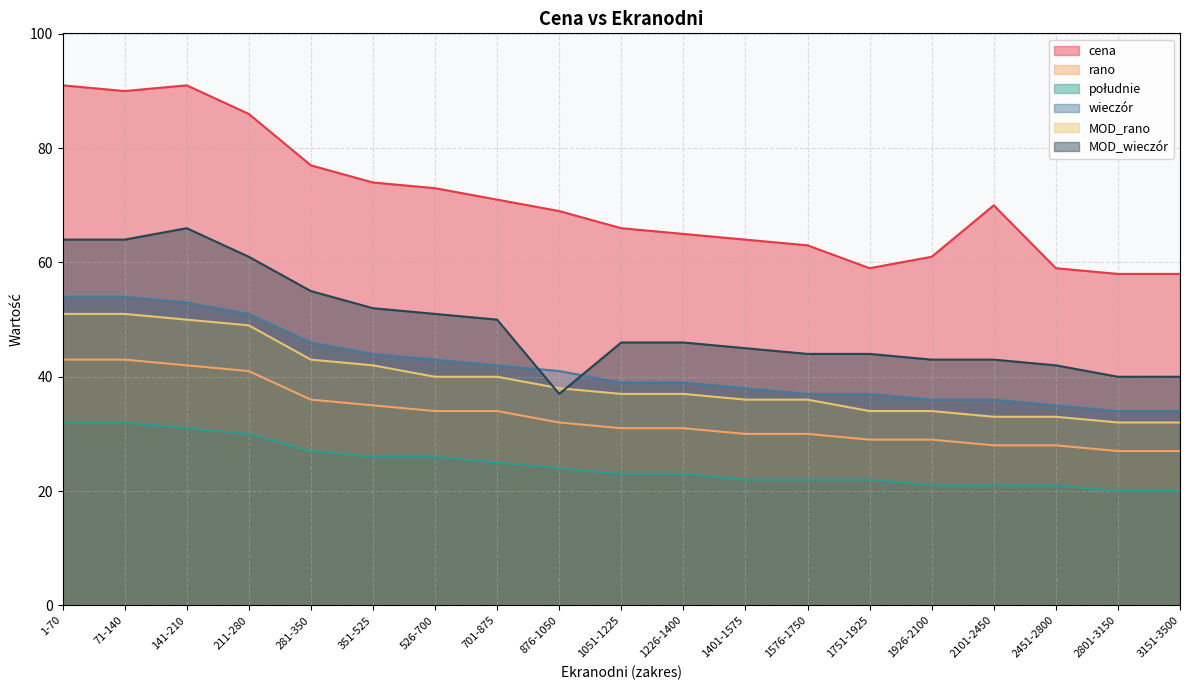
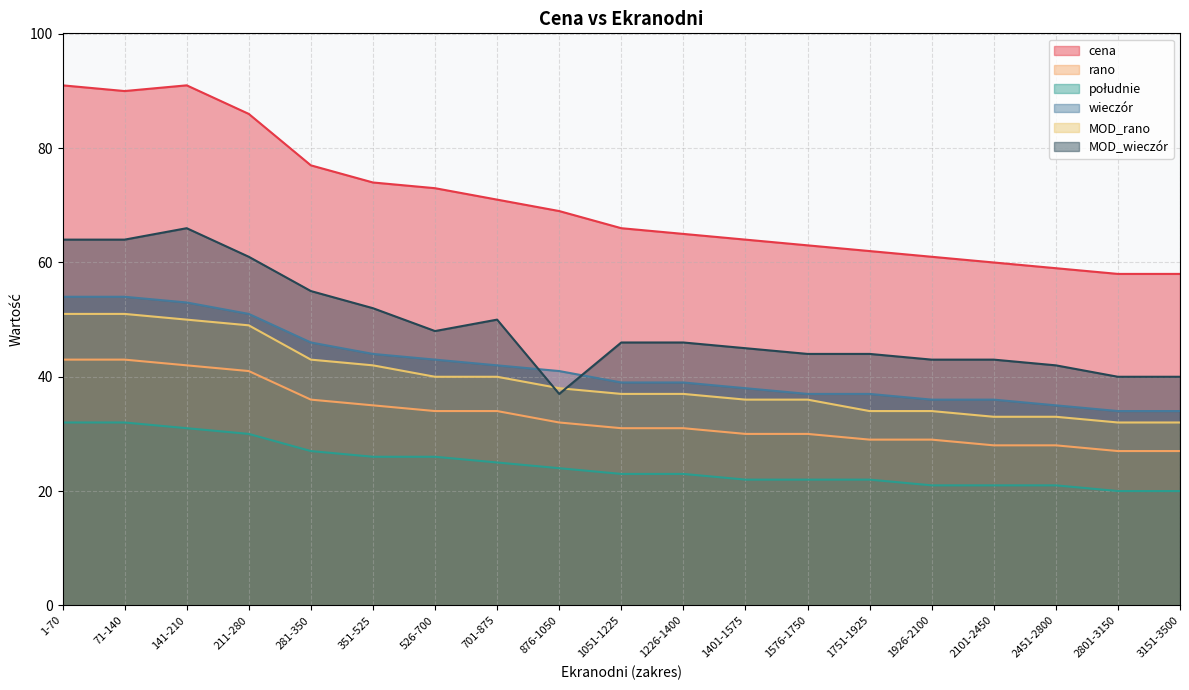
MOD_wieczór, 526-700: 51 -> 48
cena, 1751-1925: 59 -> 62
cena, 2101-2450: 70 -> 60
